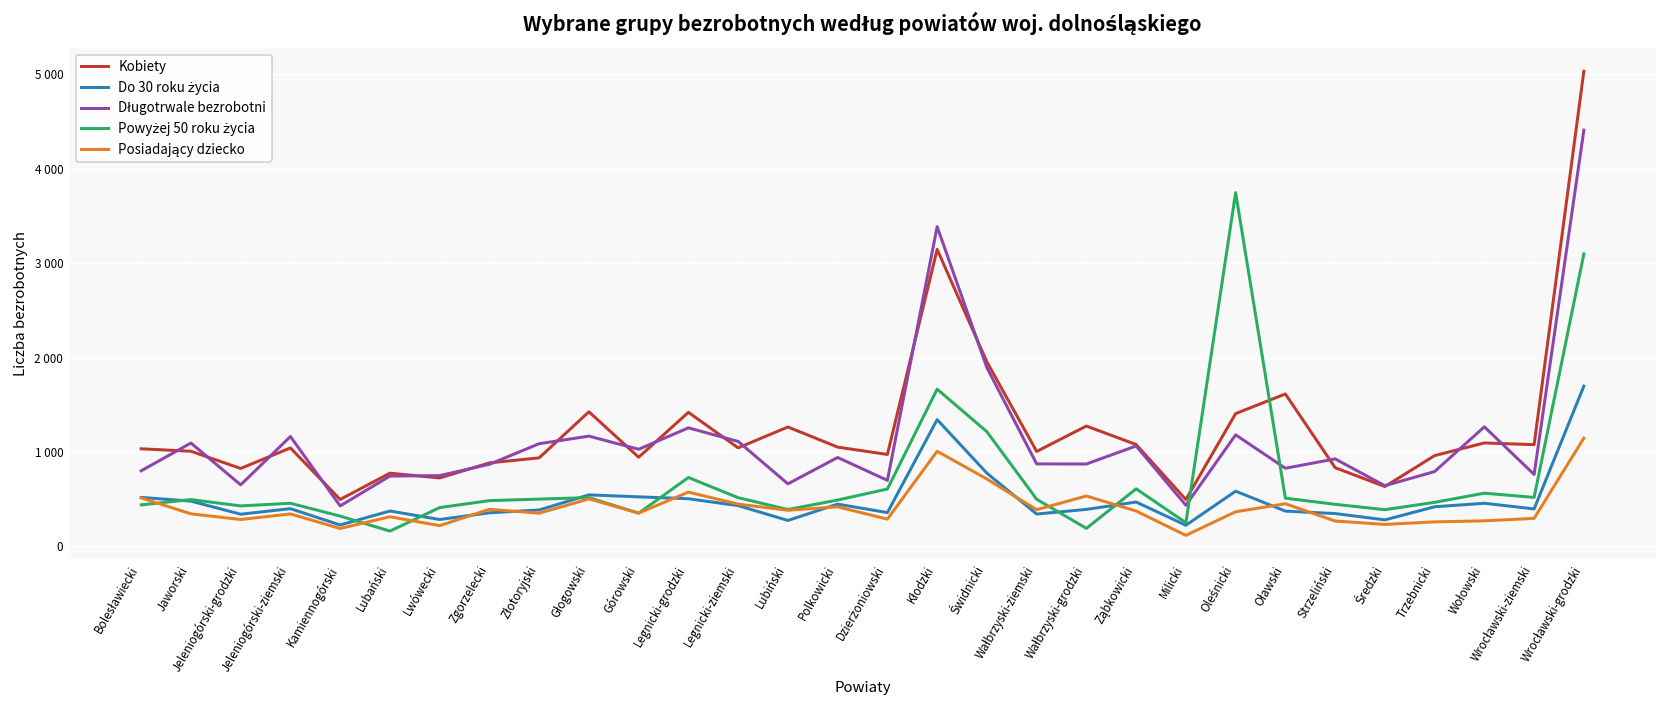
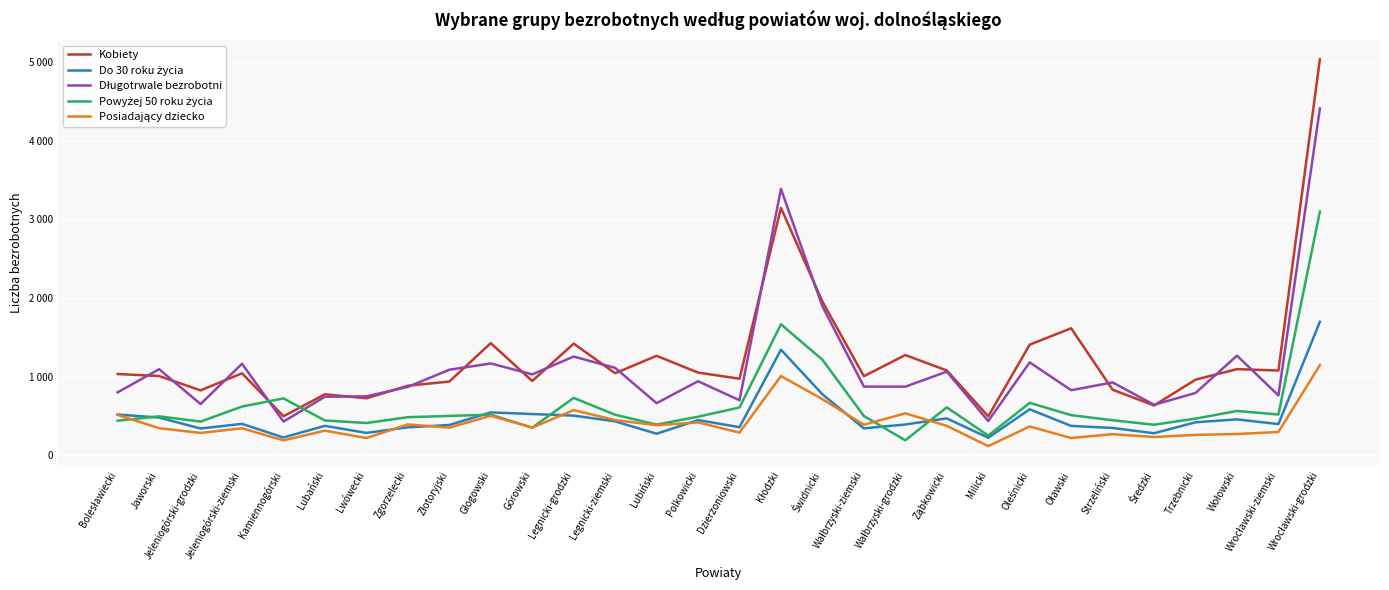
Powyżej 50 roku życia, Jeleniogórski-ziemski: 500 -> 600
Powyżej 50 roku życia, Kamiennogórski: 300 -> 700
Powyżej 50 roku życia, Lubański: 200 -> 400
Powyżej 50 roku życia, Oleśnicki: 3700 -> 700
Posiadający dziecko, Oławski: 500 -> 200
